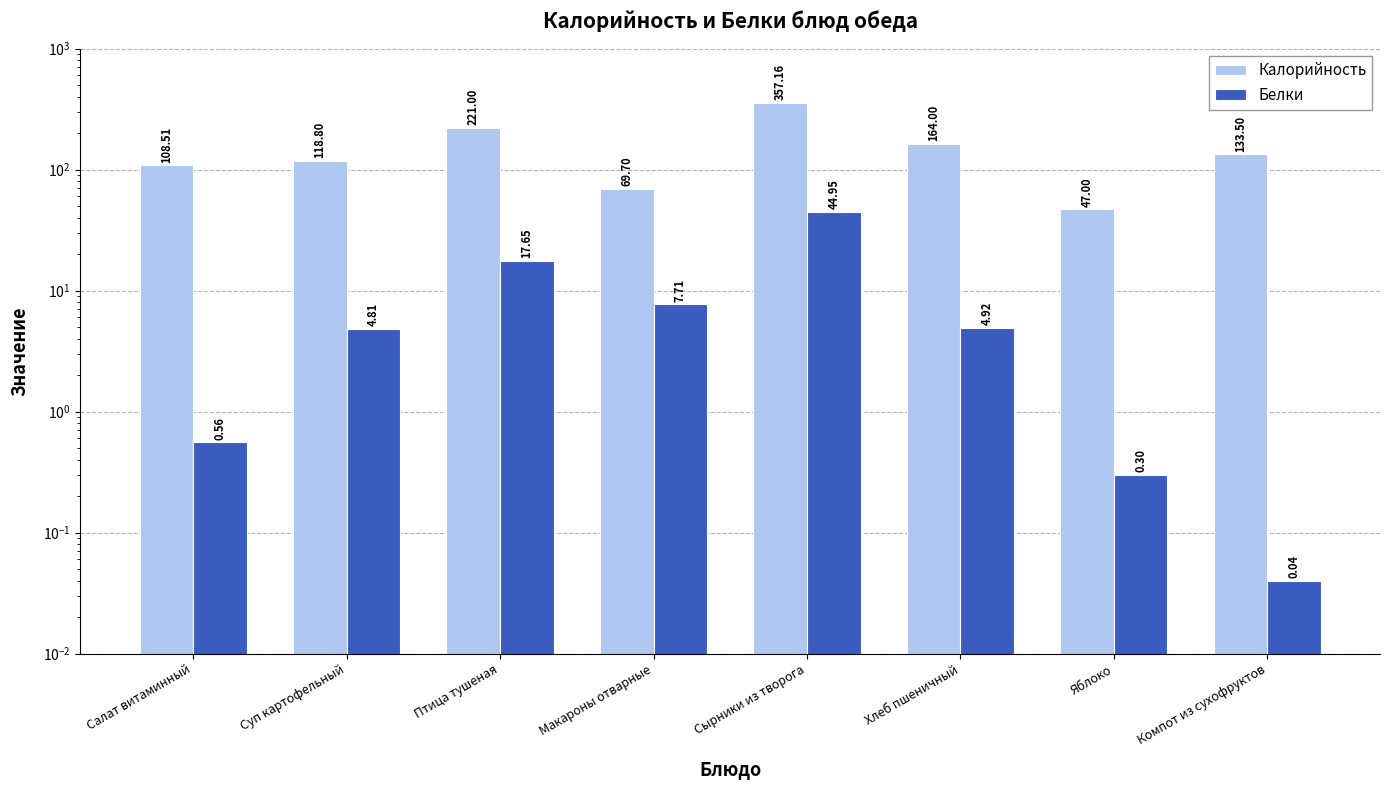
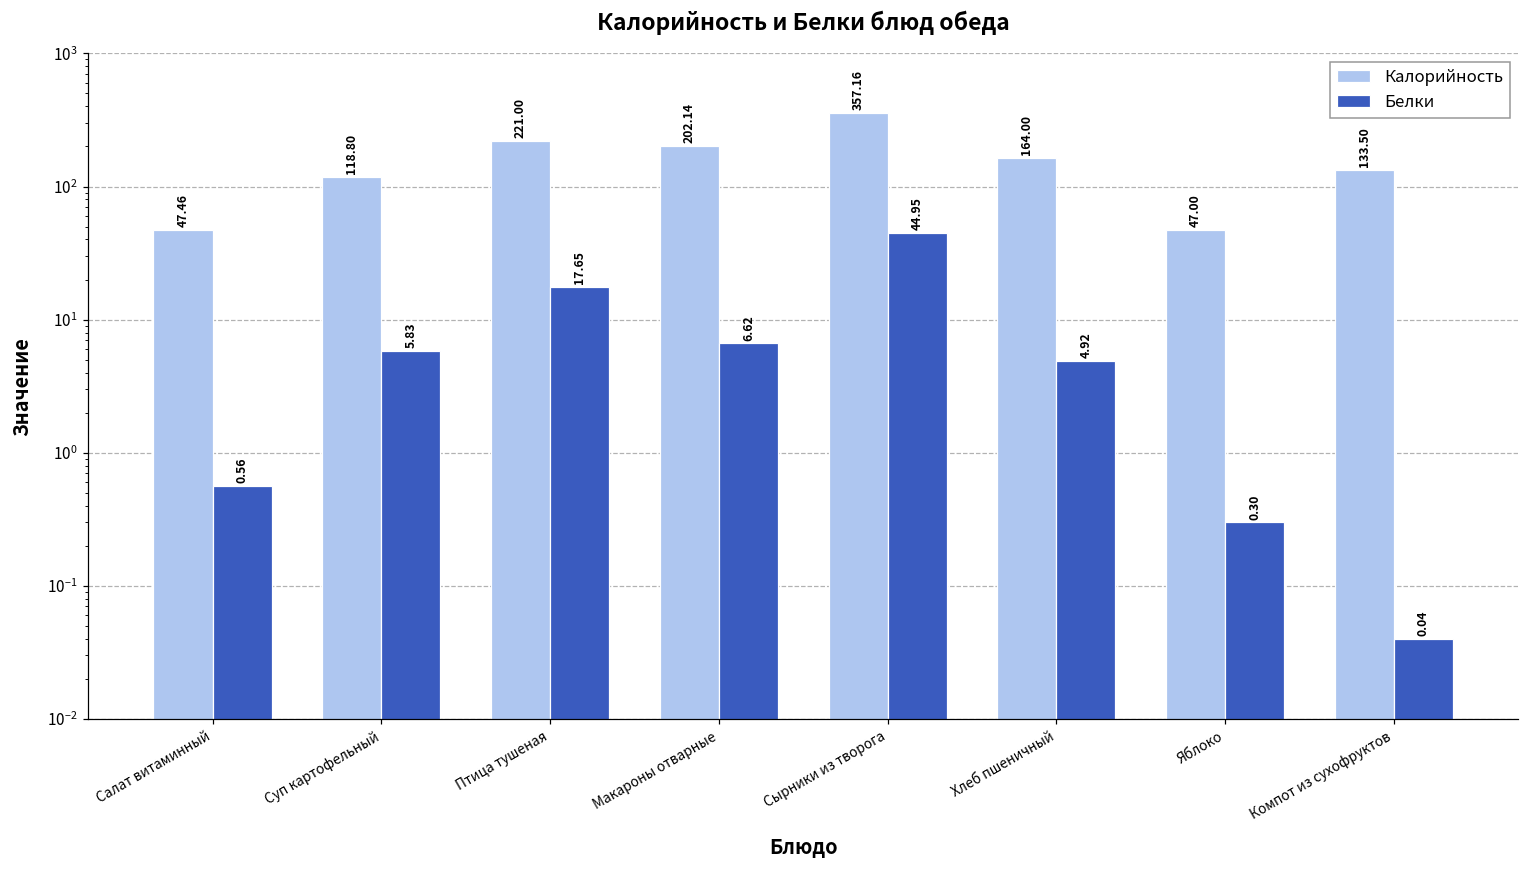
Калорийность, Салат витаминный: 108.51 -> 47.46
Белки, Суп картофельный: 4.81 -> 5.83
Калорийность, Макароны отварные: 69.70 -> 202.14
Белки, Макароны отварные: 7.71 -> 6.62
